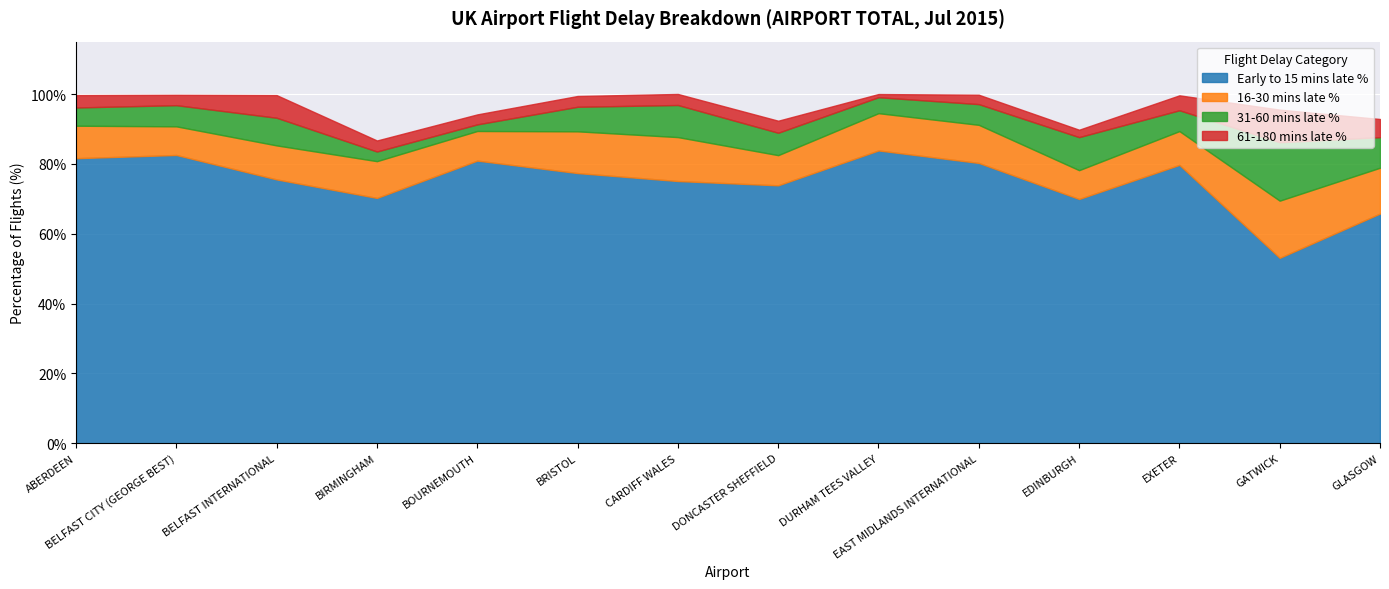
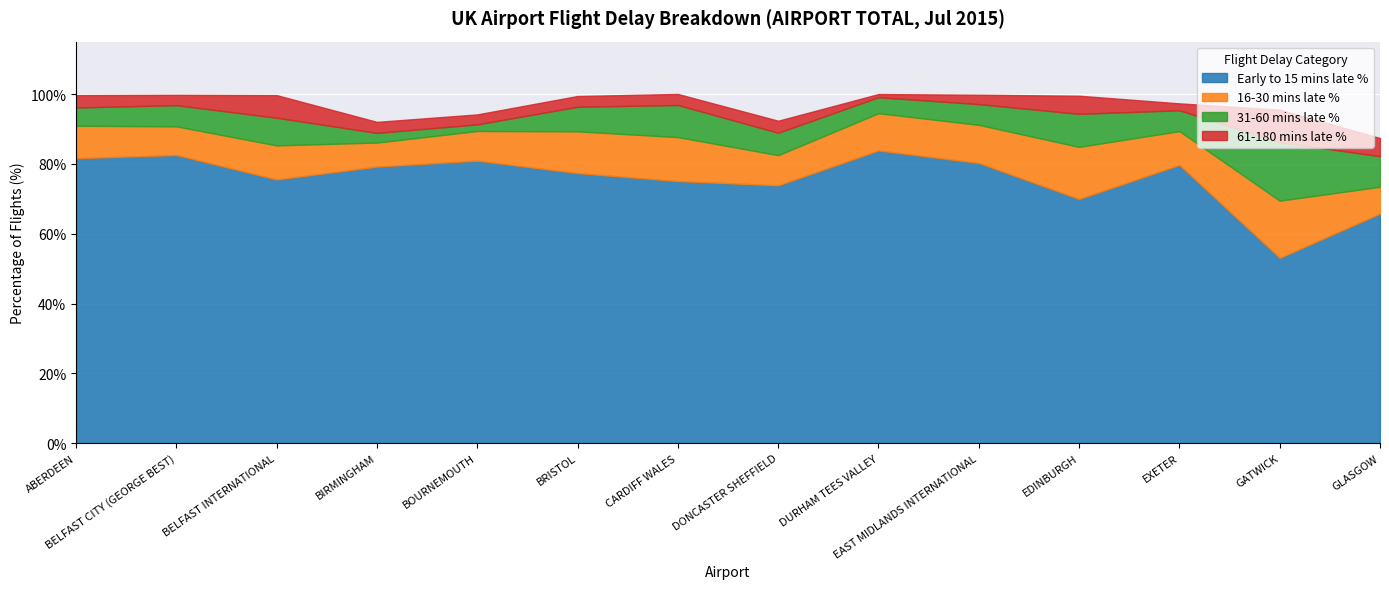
Early to 15 mins late %, BIRMINGHAM: 70% -> 79%
16-30 mins late %, BIRMINGHAM: 11% -> 7%
16-30 mins late %, EDINBURGH: 8% -> 15%
61-180 mins late %, EDINBURGH: 2% -> 5%
61-180 mins late %, EXETER: 4% -> 2%
16-30 mins late %, GLASGOW: 13% -> 8%
